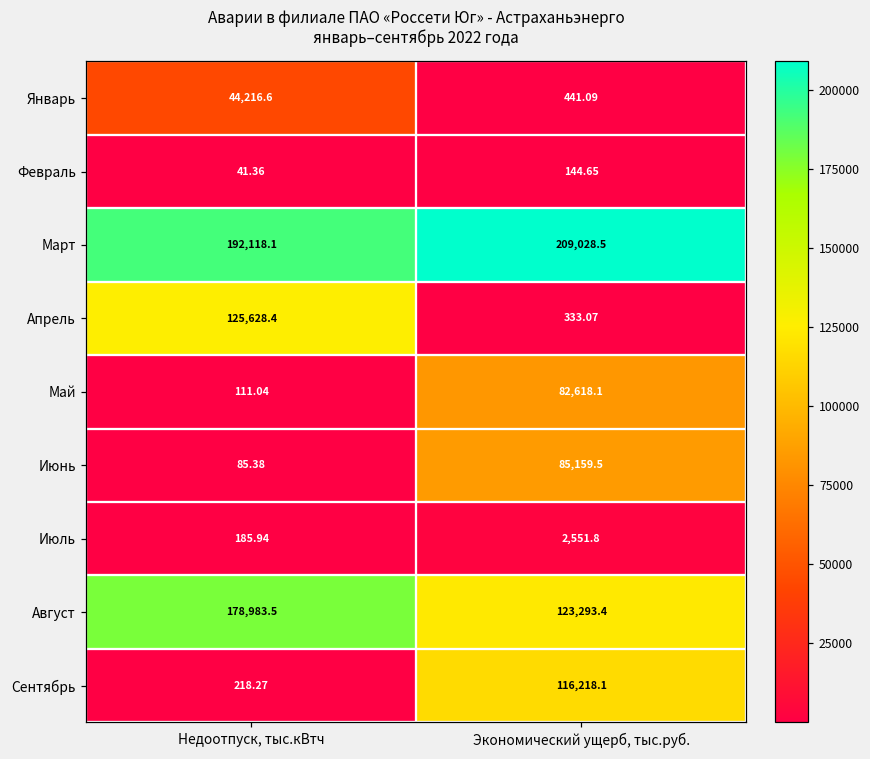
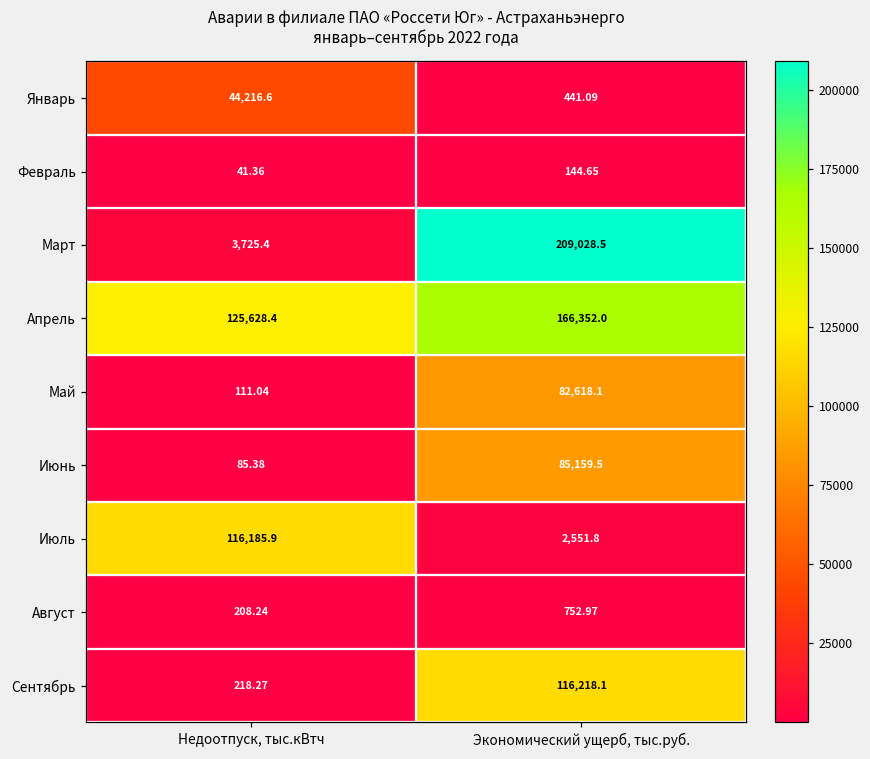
Март, Недоотпуск, тыс.кВтч: 192,118.1 -> 3,725.4
Апрель, Экономический ущерб, тыс.руб.: 333.07 -> 166,352.0
Июль, Недоотпуск, тыс.кВтч: 185.94 -> 116,185.9
Август, Недоотпуск, тыс.кВтч: 178,983.5 -> 208.24
Август, Экономический ущерб, тыс.руб.: 123,293.4 -> 752.97
